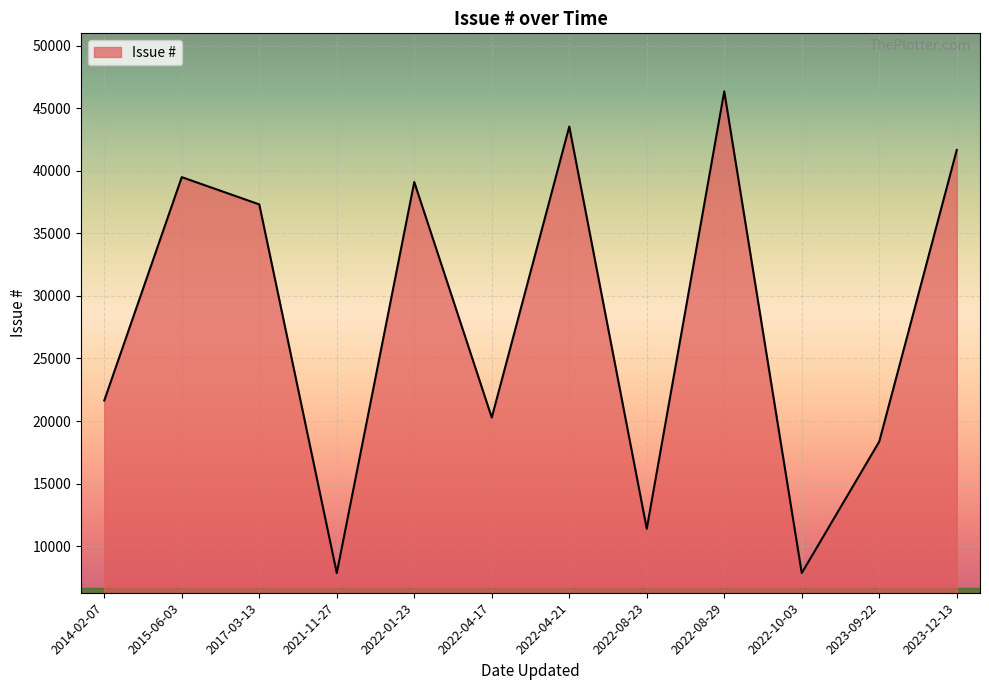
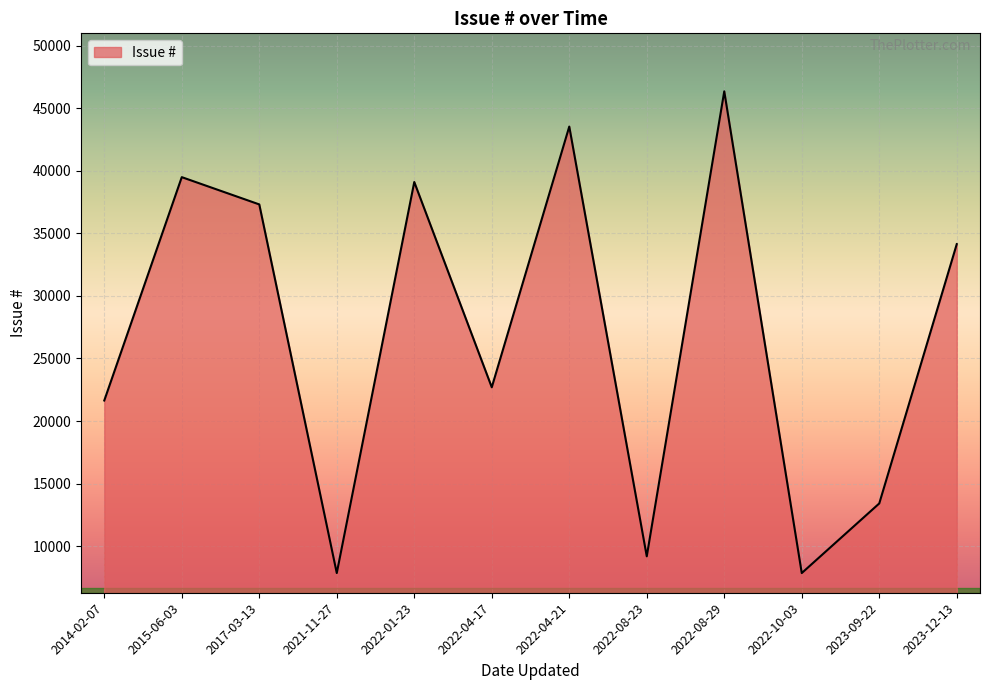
2022-04-17: 20300 -> 22700
2022-08-23: 11400 -> 9200
2023-09-22: 18400 -> 13400
2023-12-13: 41700 -> 34100
